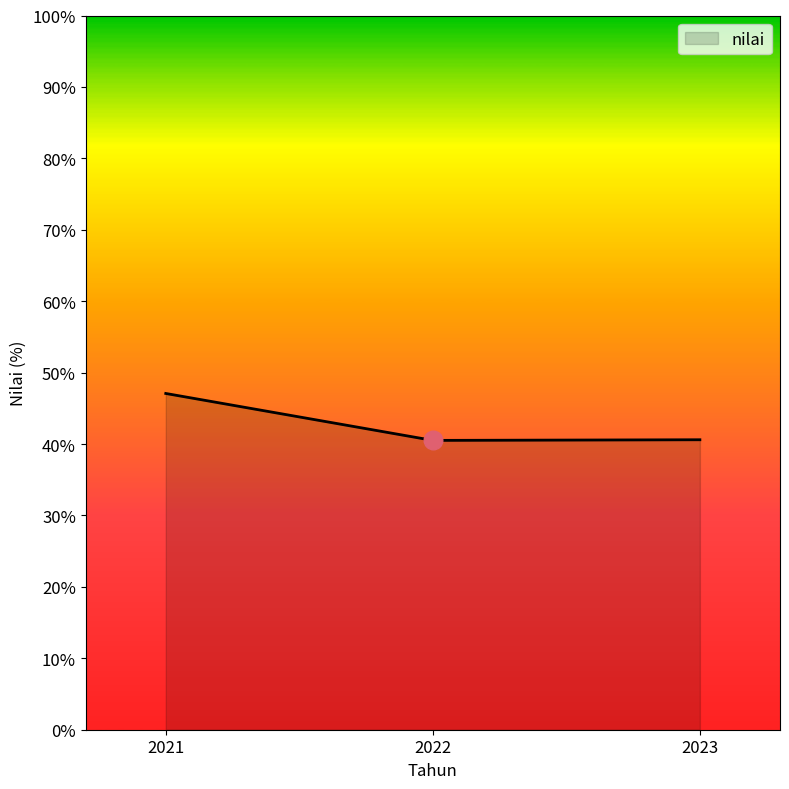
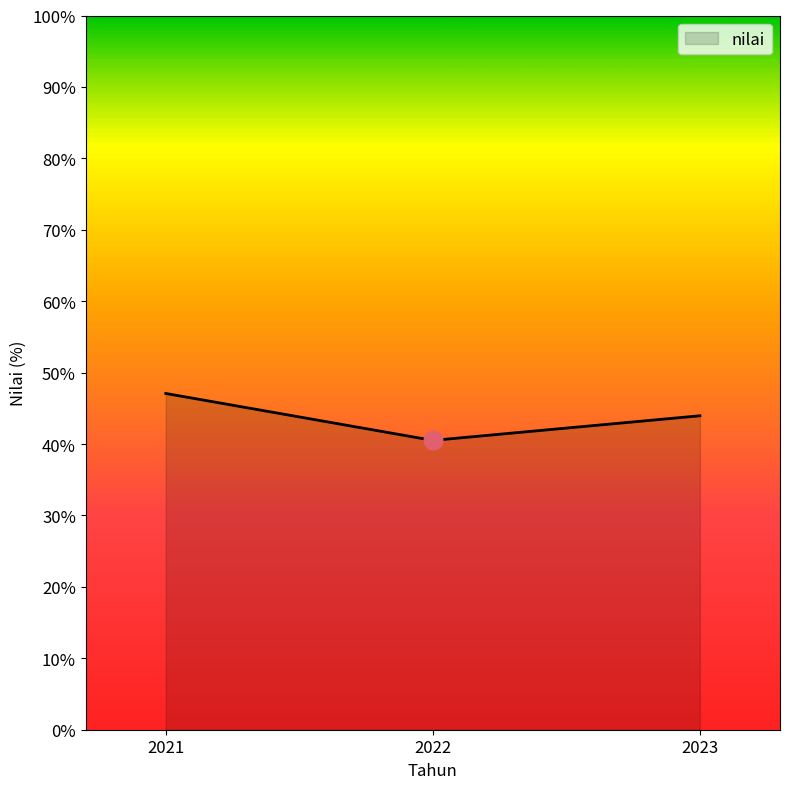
nilai, 2023: 41% -> 44%
